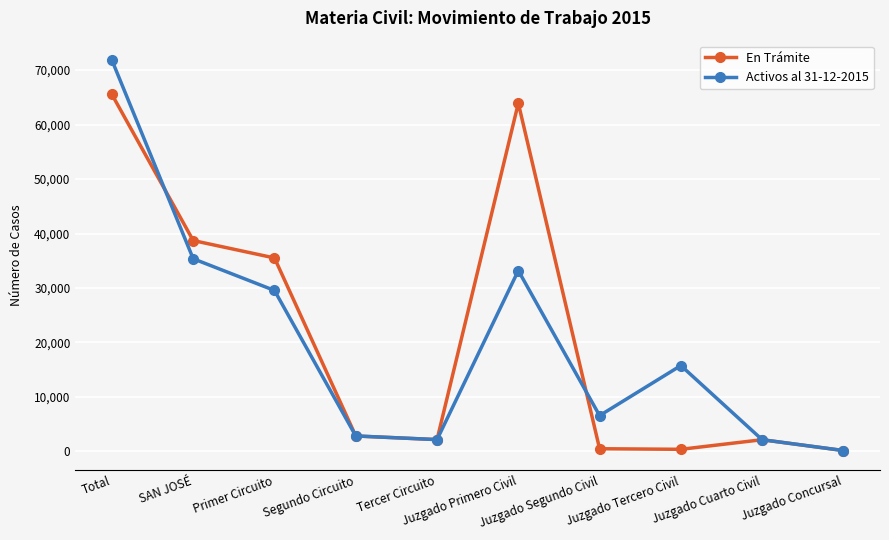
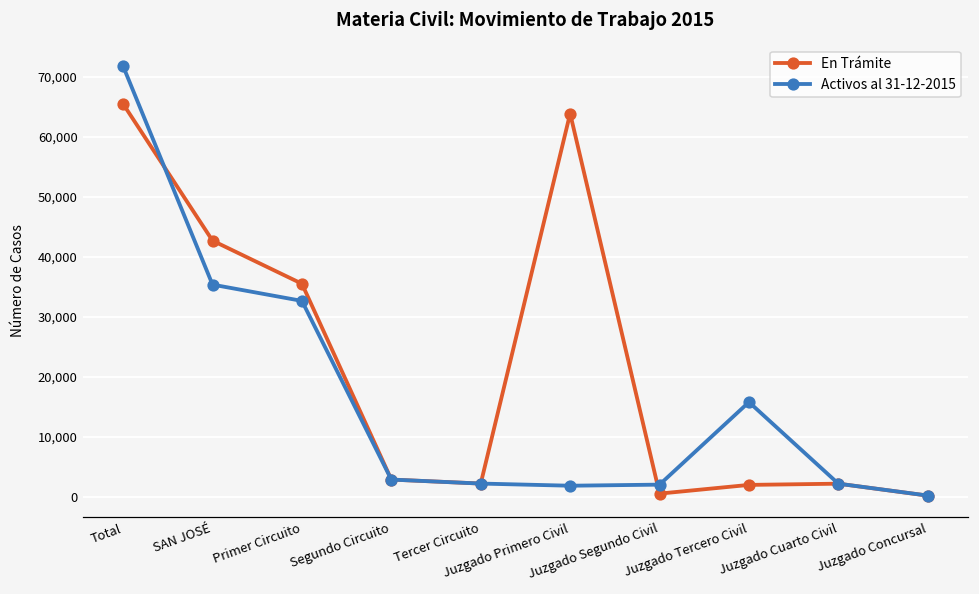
En Trámite, SAN JOSÉ: 39,000 -> 43,000
Activos al 31-12-2015, Primer Circuito: 30,000 -> 33,000
Activos al 31-12-2015, Juzgado Primero Civil: 33,000 -> 2,000
Activos al 31-12-2015, Juzgado Segundo Civil: 7,000 -> 2,000
En Trámite, Juzgado Tercero Civil: 0 -> 2,000
